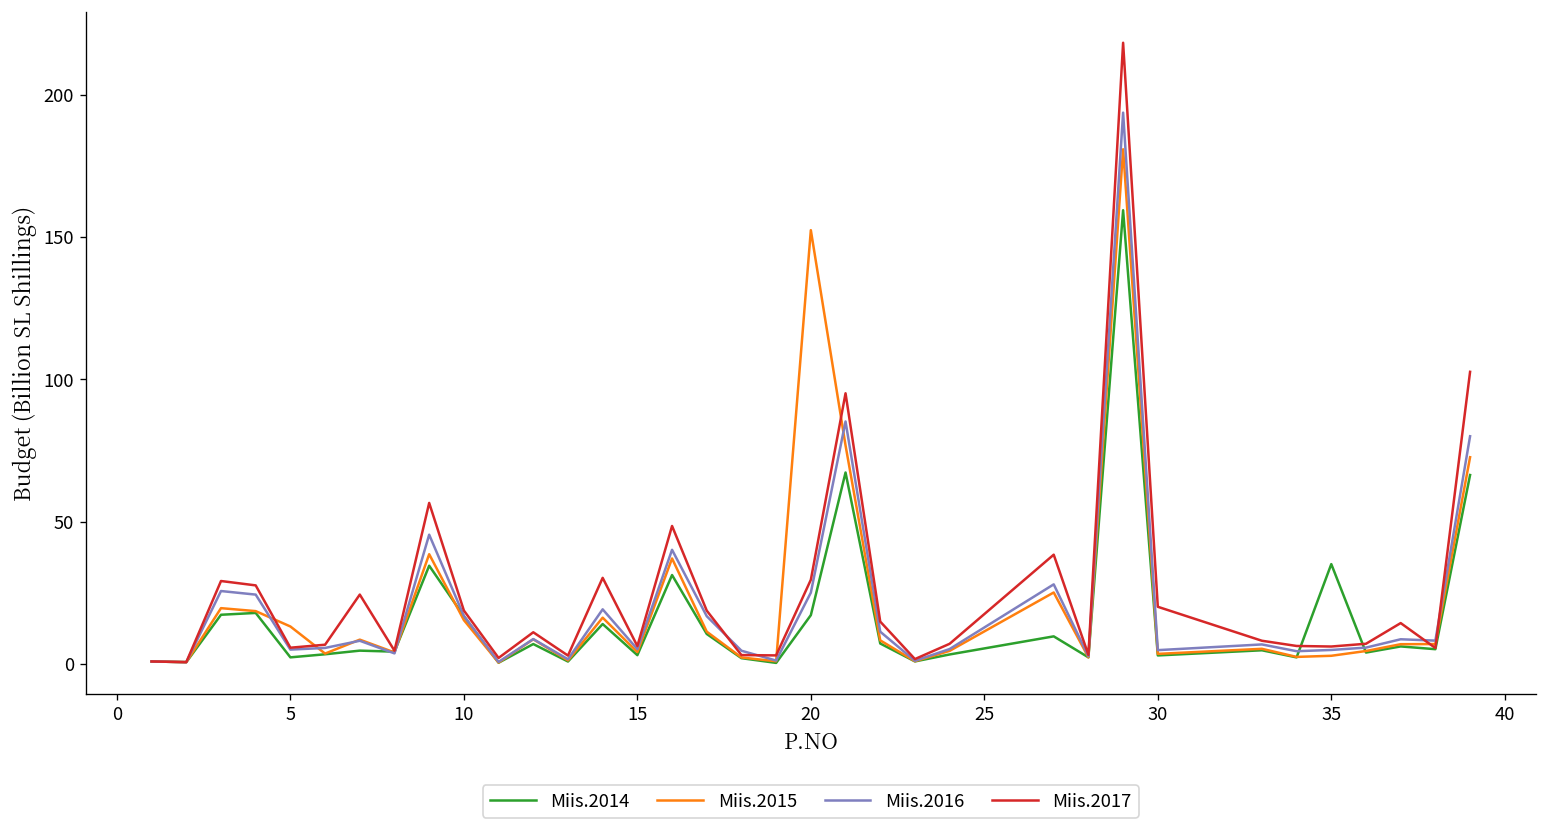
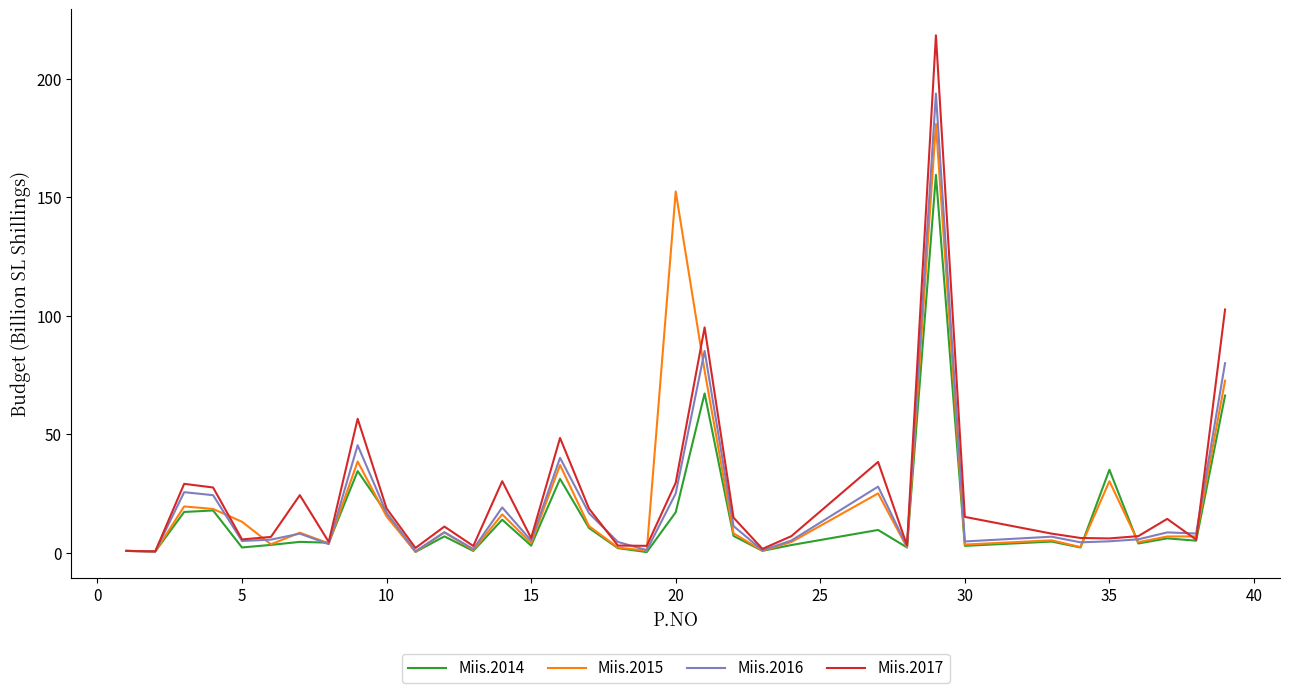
Miis.2017, 30: 20 -> 15
Miis.2015, 35: 3 -> 30
